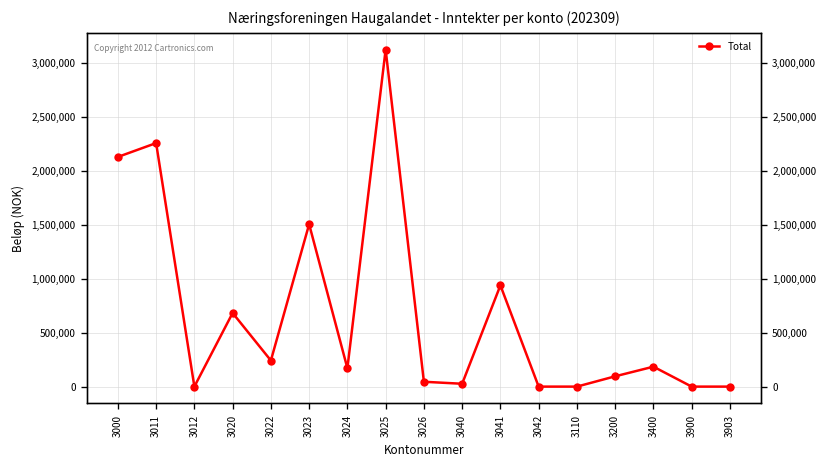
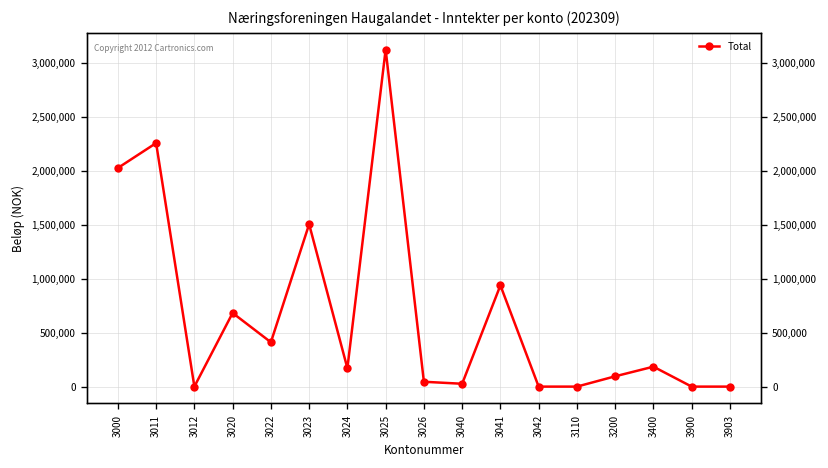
3000: 2,100,000 -> 2,000,000
3022: 200,000 -> 400,000
